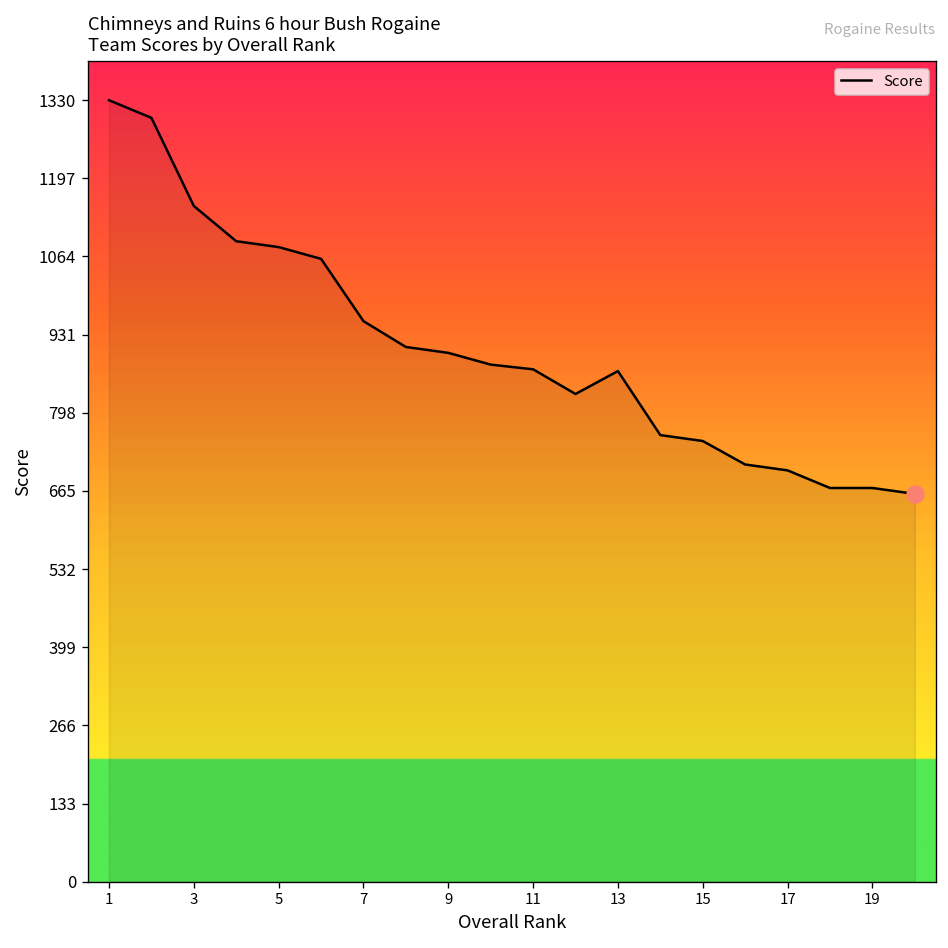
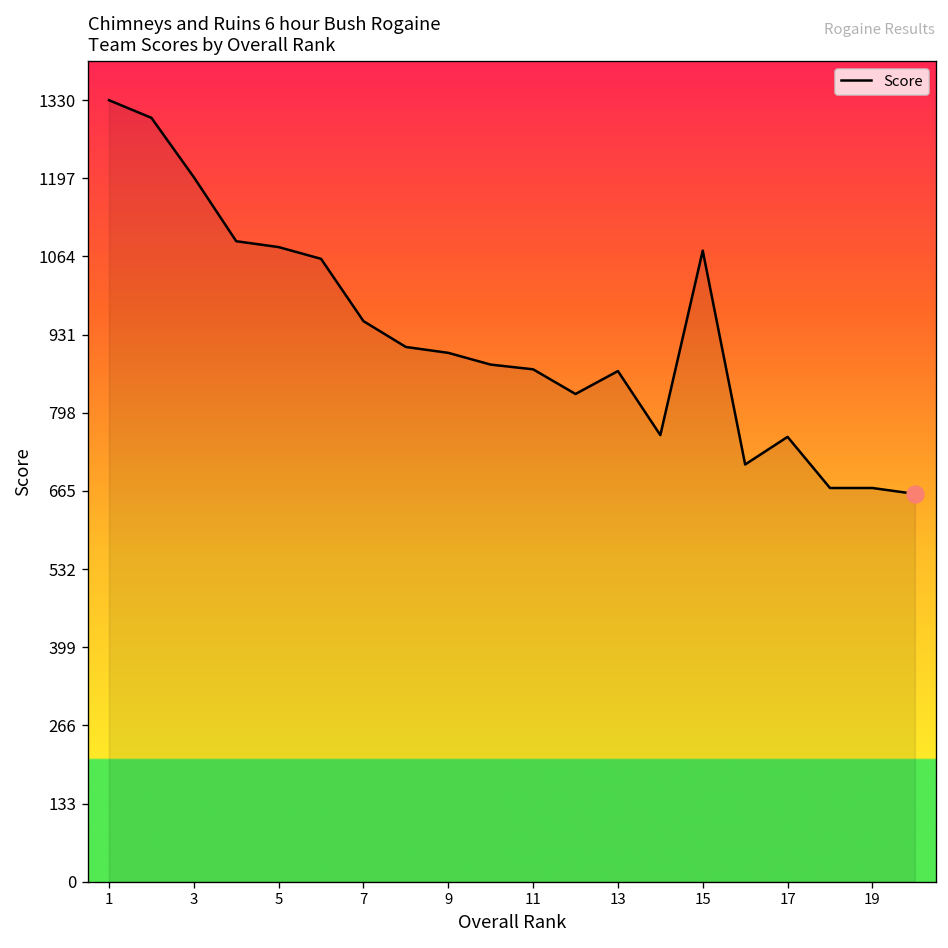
Score, 3: 1150 -> 1200
Score, 15: 750 -> 1070
Score, 17: 700 -> 760
